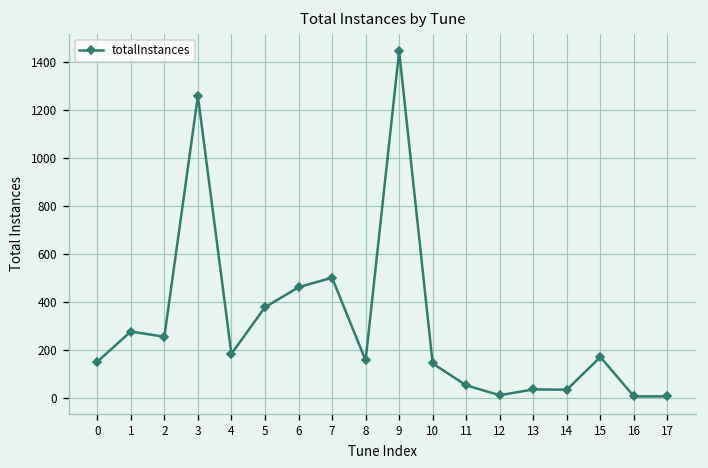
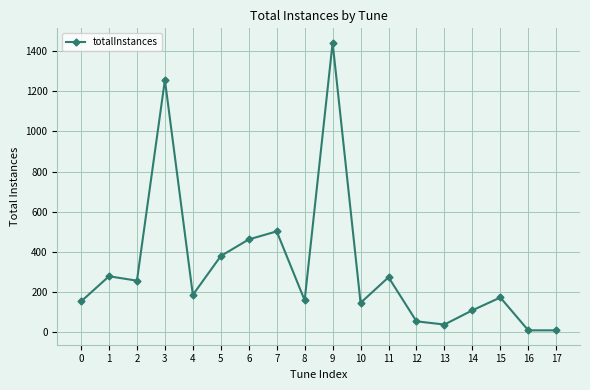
11: 50 -> 270
12: 10 -> 50
14: 40 -> 110
